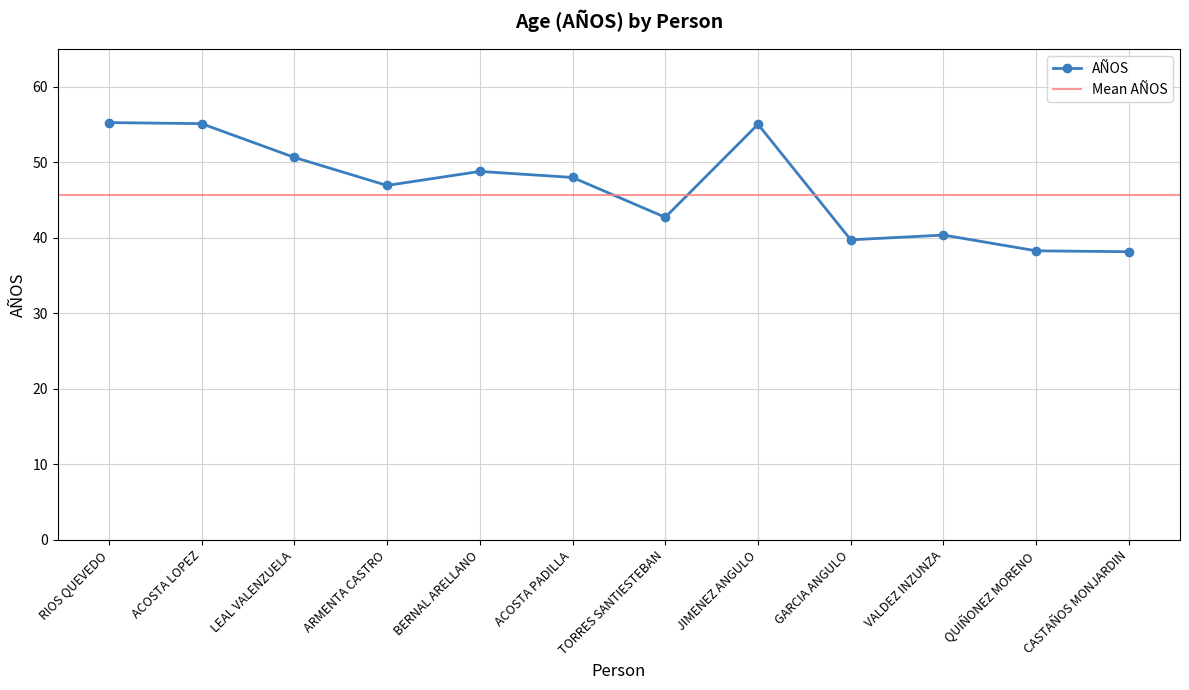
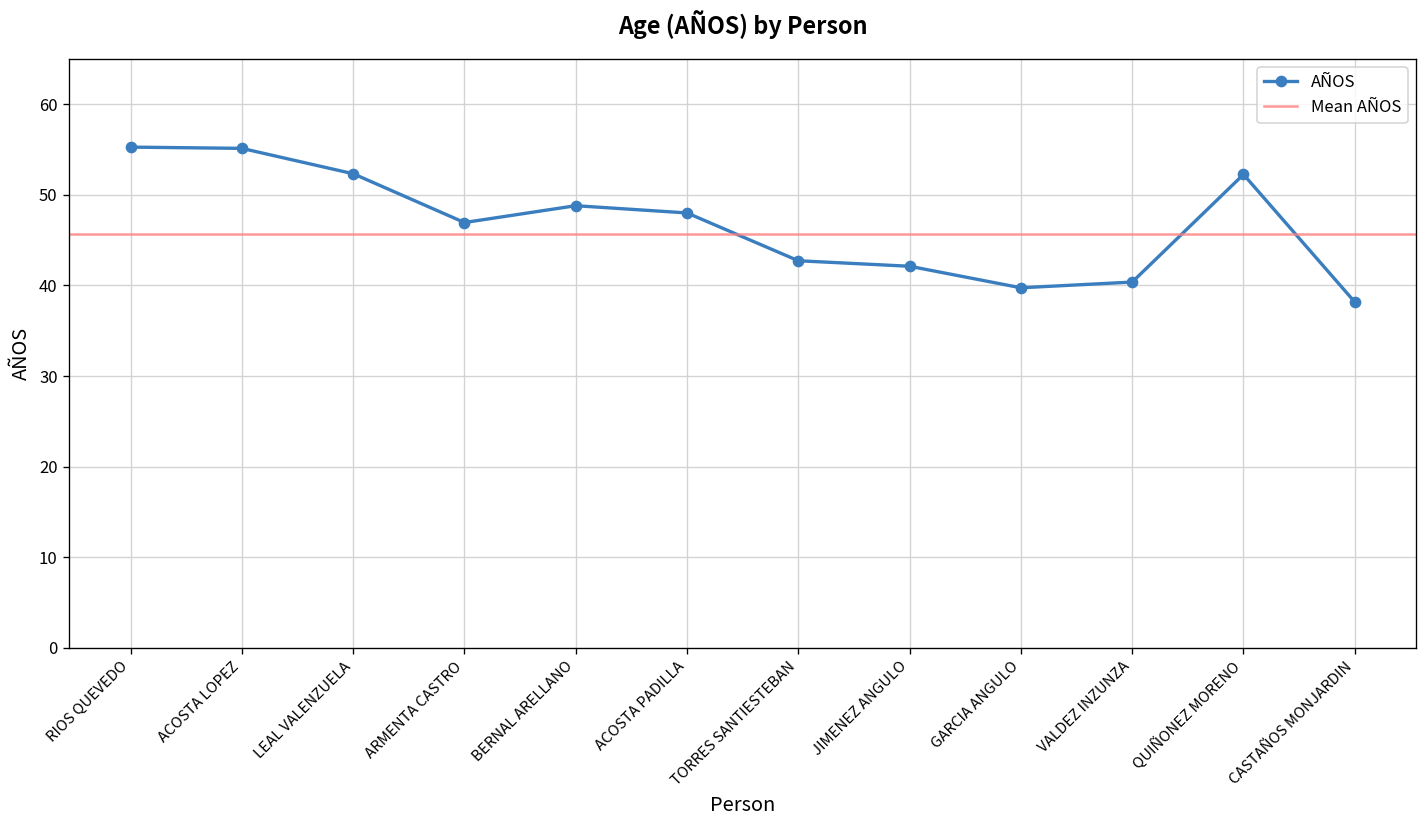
LEAL VALENZUELA: 51 -> 52
JIMENEZ ANGULO: 55 -> 42
QUIÑONEZ MORENO: 38 -> 52
